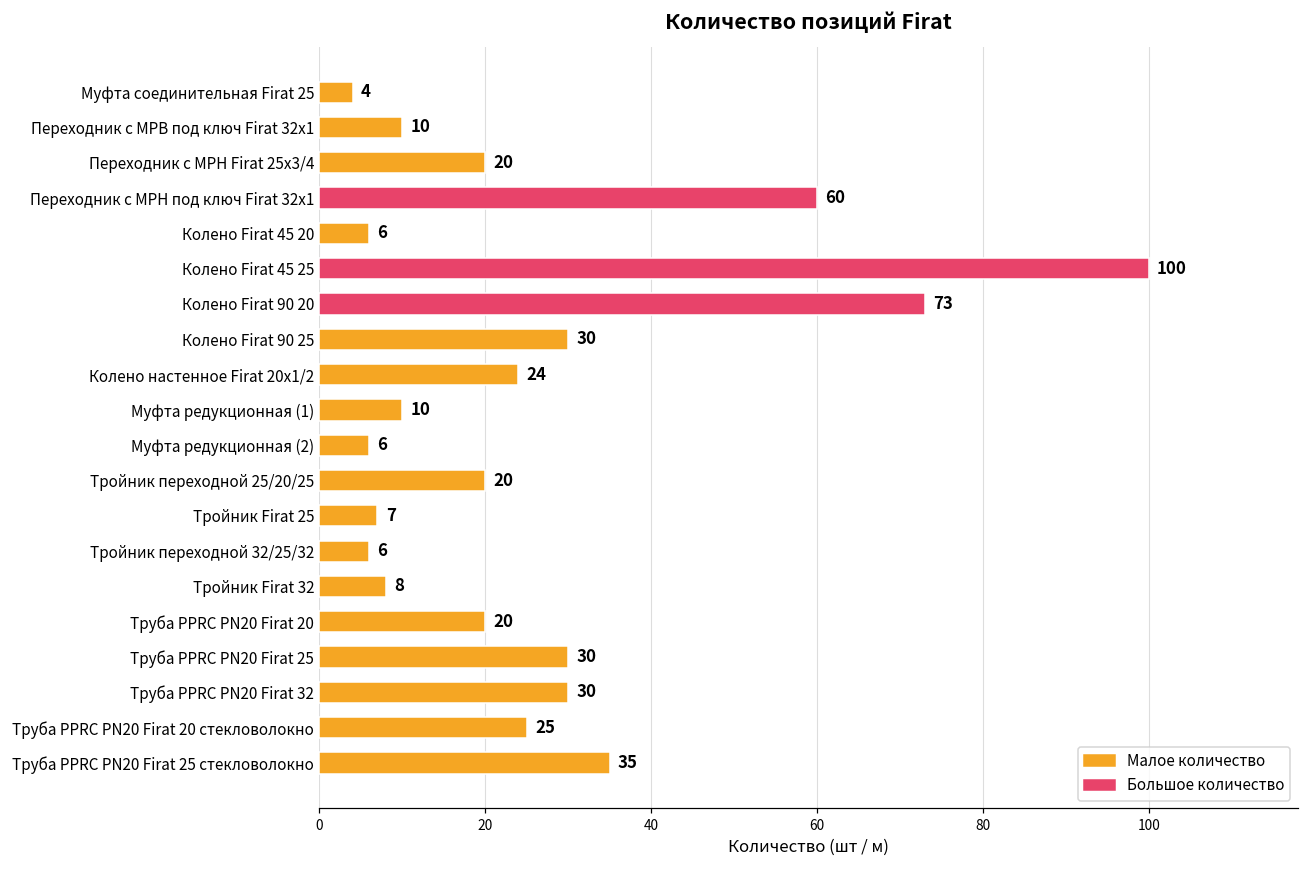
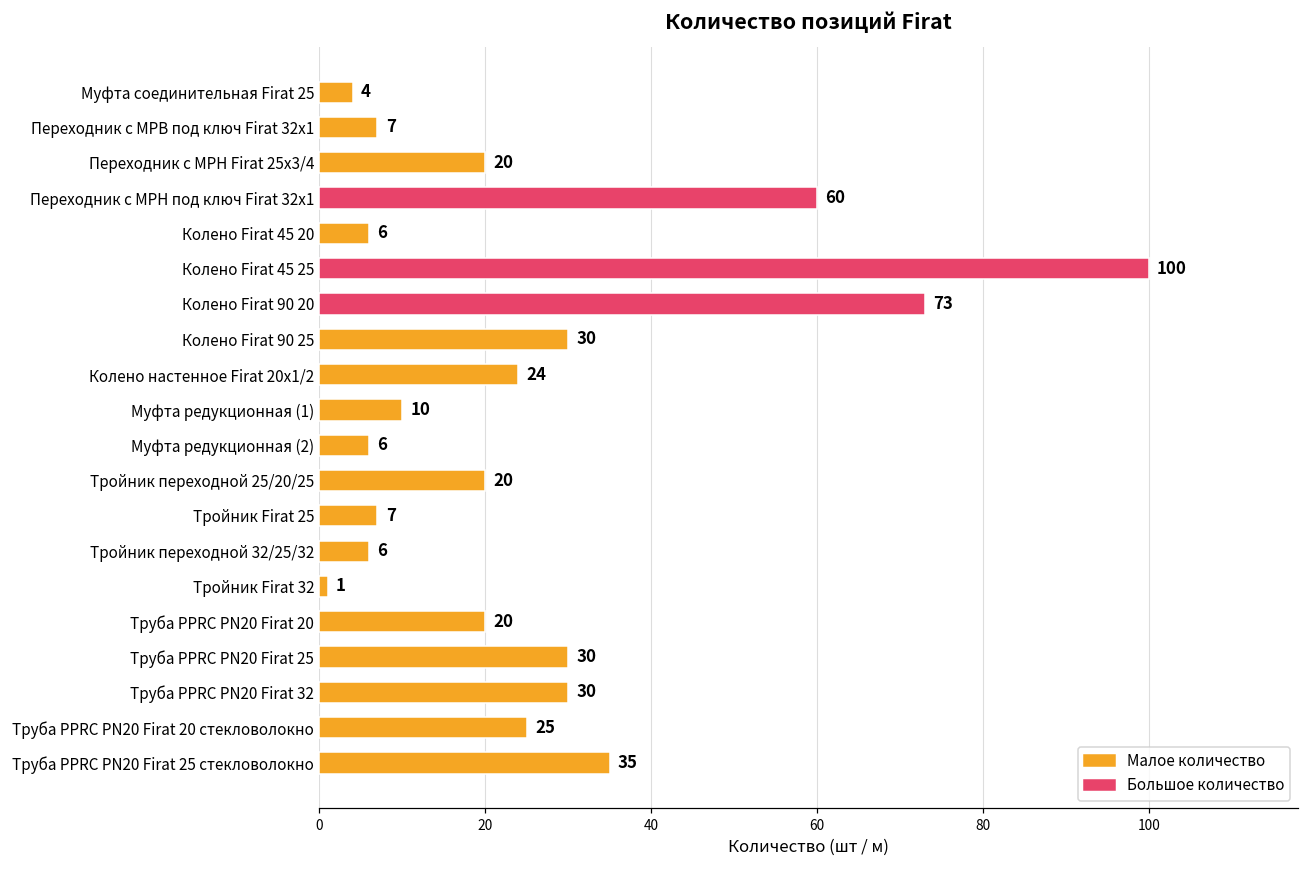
Переходник с МРВ под ключ Firat 32х1: 10 -> 7
Тройник Firat 32: 8 -> 1
